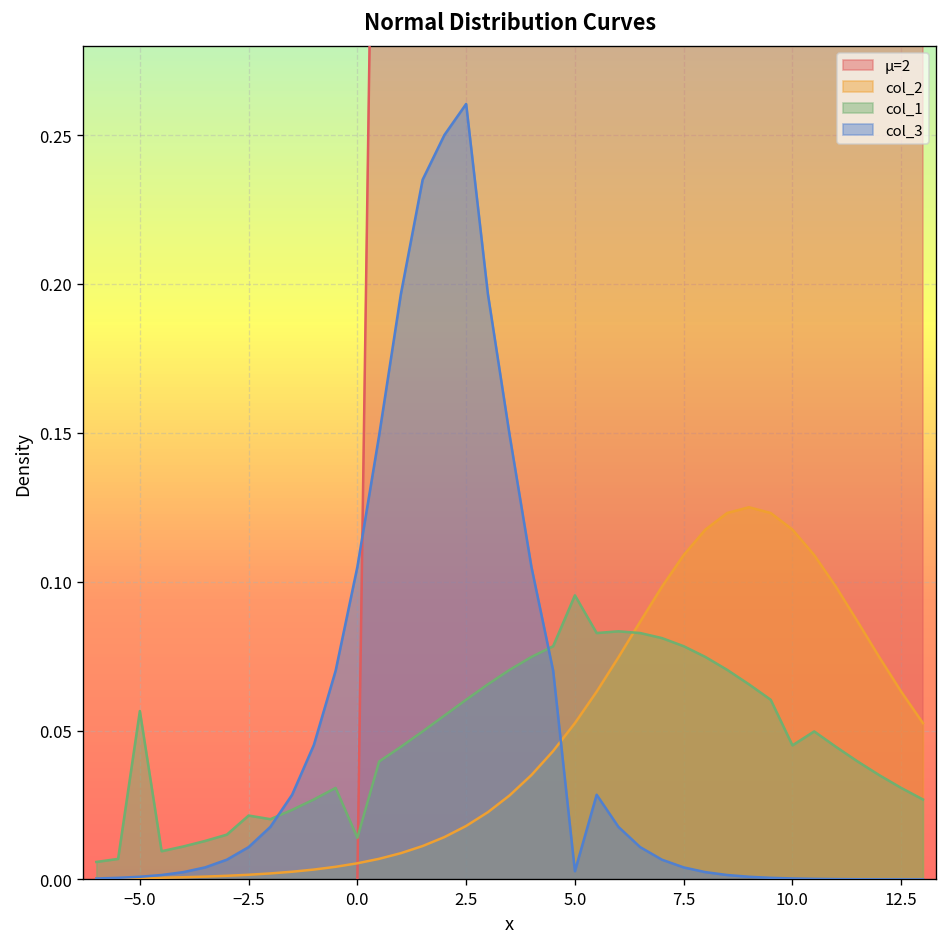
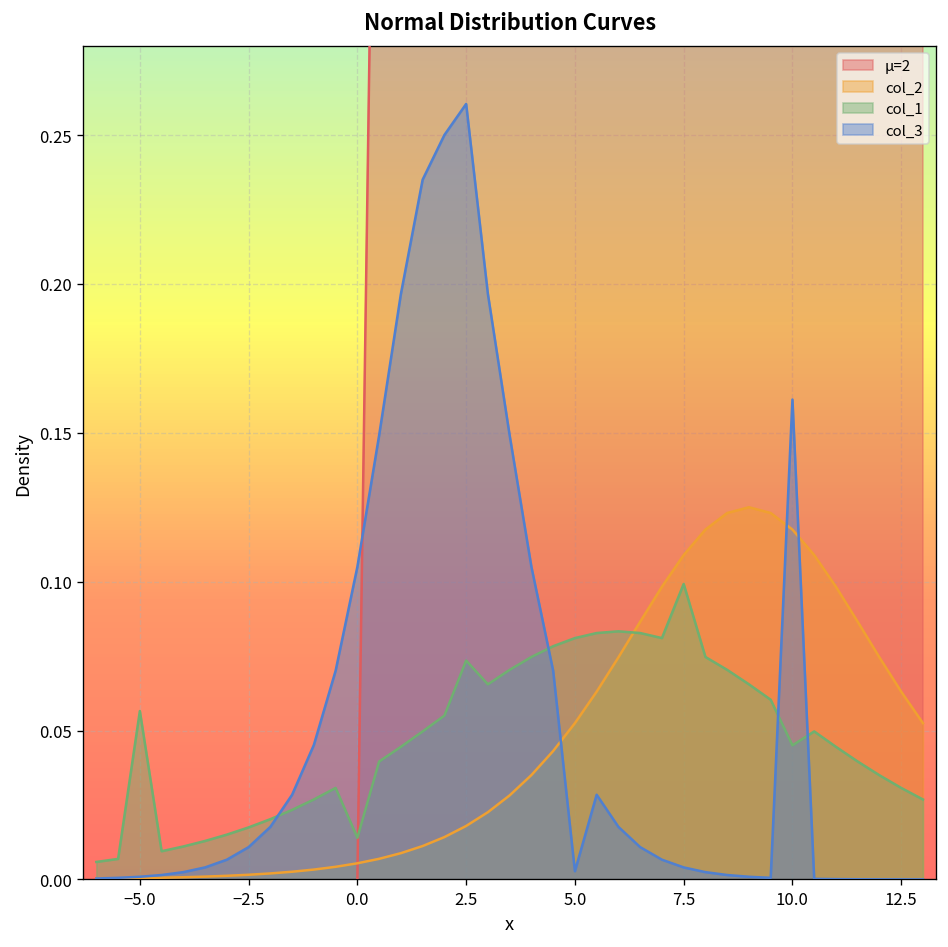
col_1, −2.5: 0.021 -> 0.017
col_1, 2.5: 0.060 -> 0.074
col_1, 5.0: 0.095 -> 0.081
col_1, 7.5: 0.078 -> 0.099
col_3, 10.0: 0.000 -> 0.161
